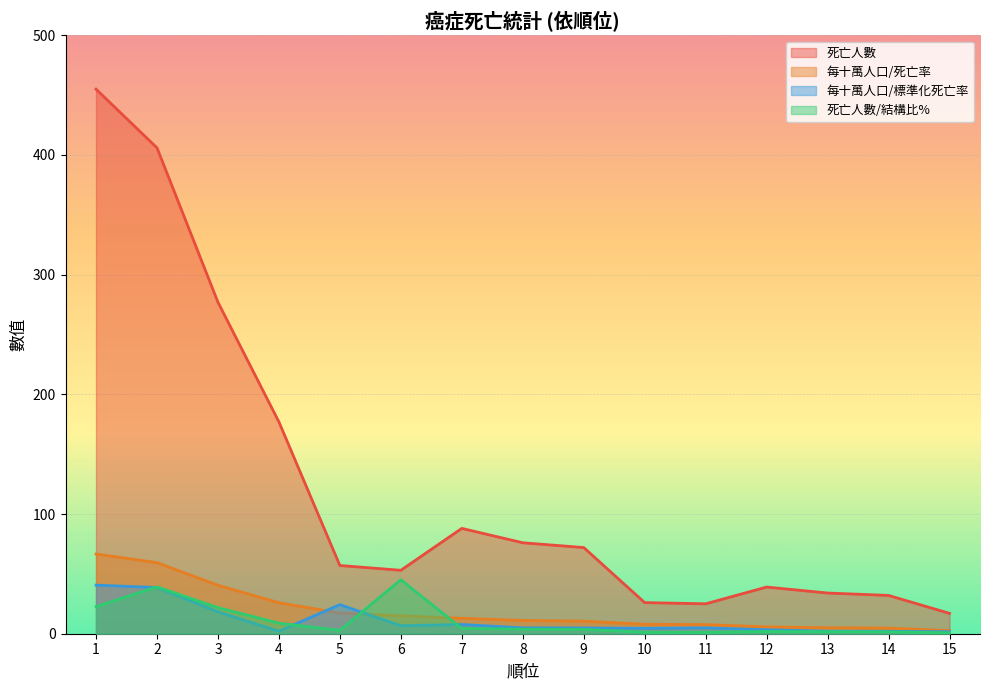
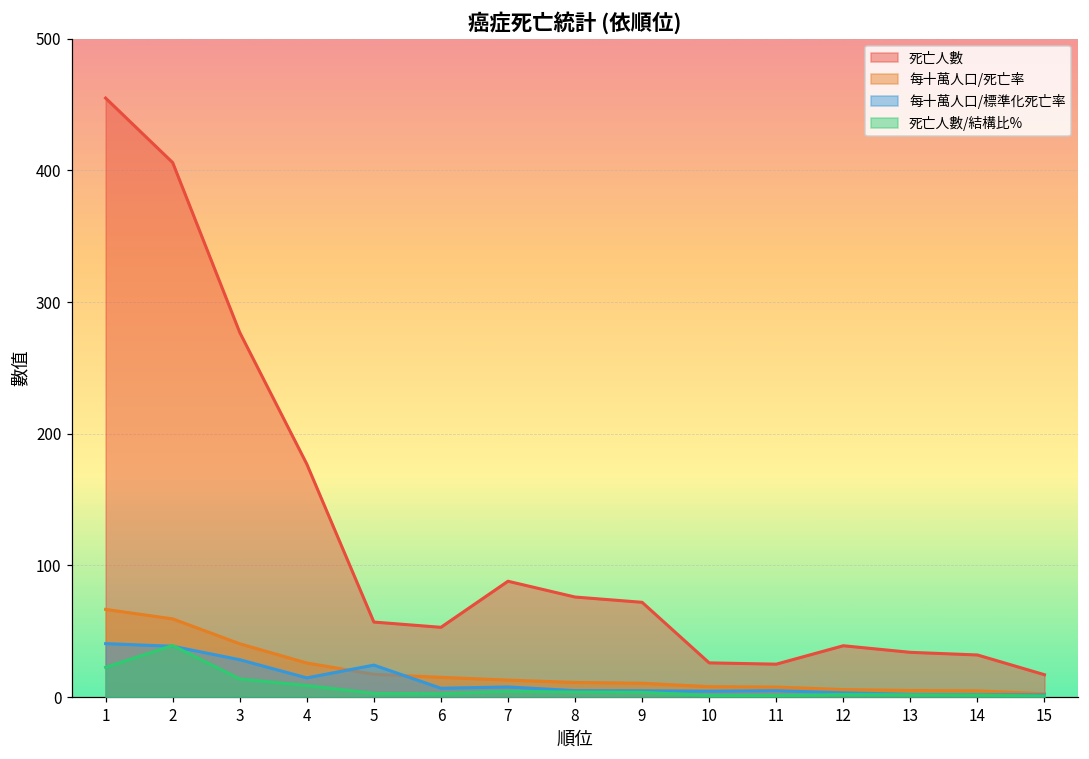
每十萬人口/標準化死亡率, 3: 18 -> 28
死亡人數/結構比%, 3: 22 -> 14
每十萬人口/標準化死亡率, 4: 2 -> 15
死亡人數/結構比%, 6: 45 -> 3
